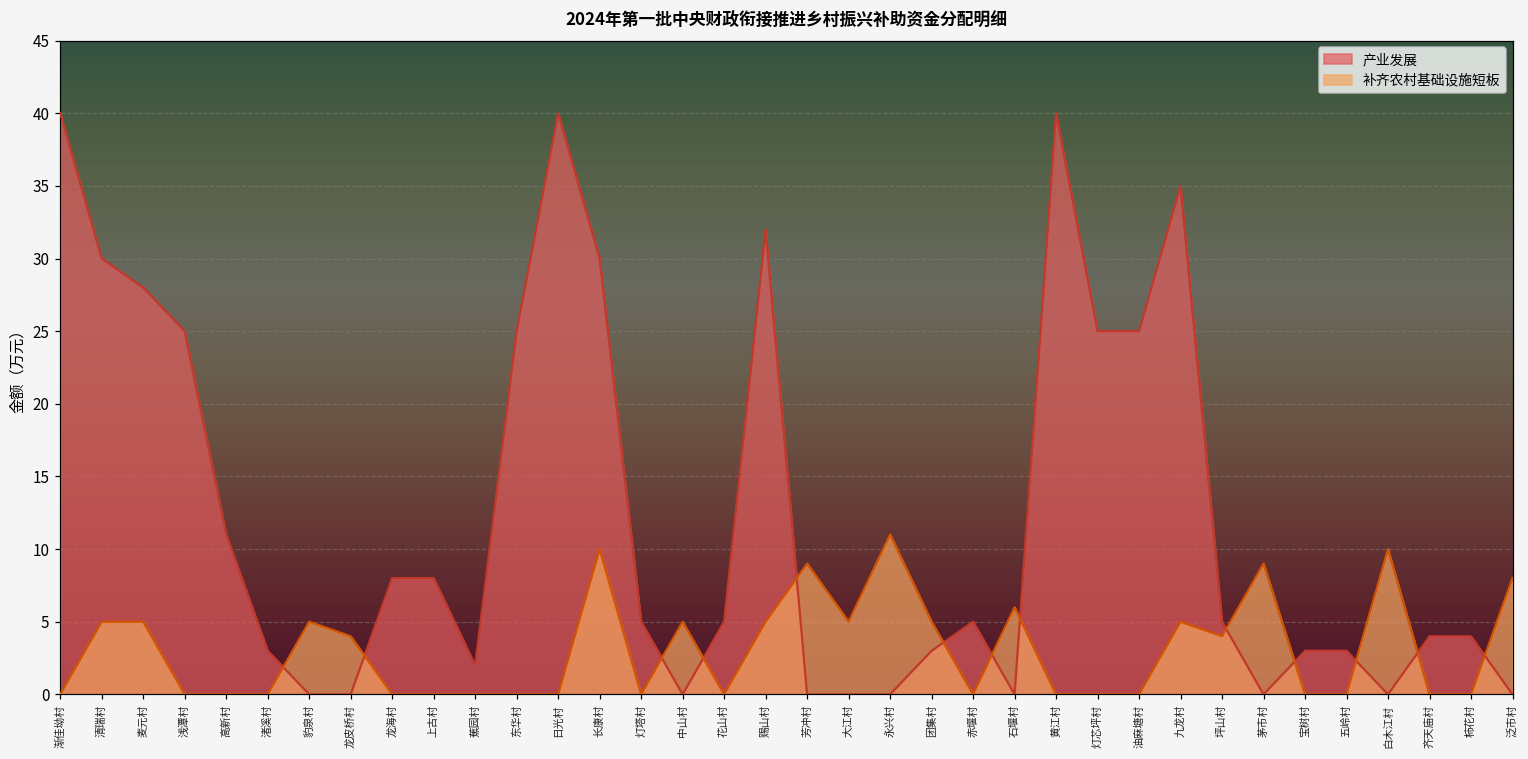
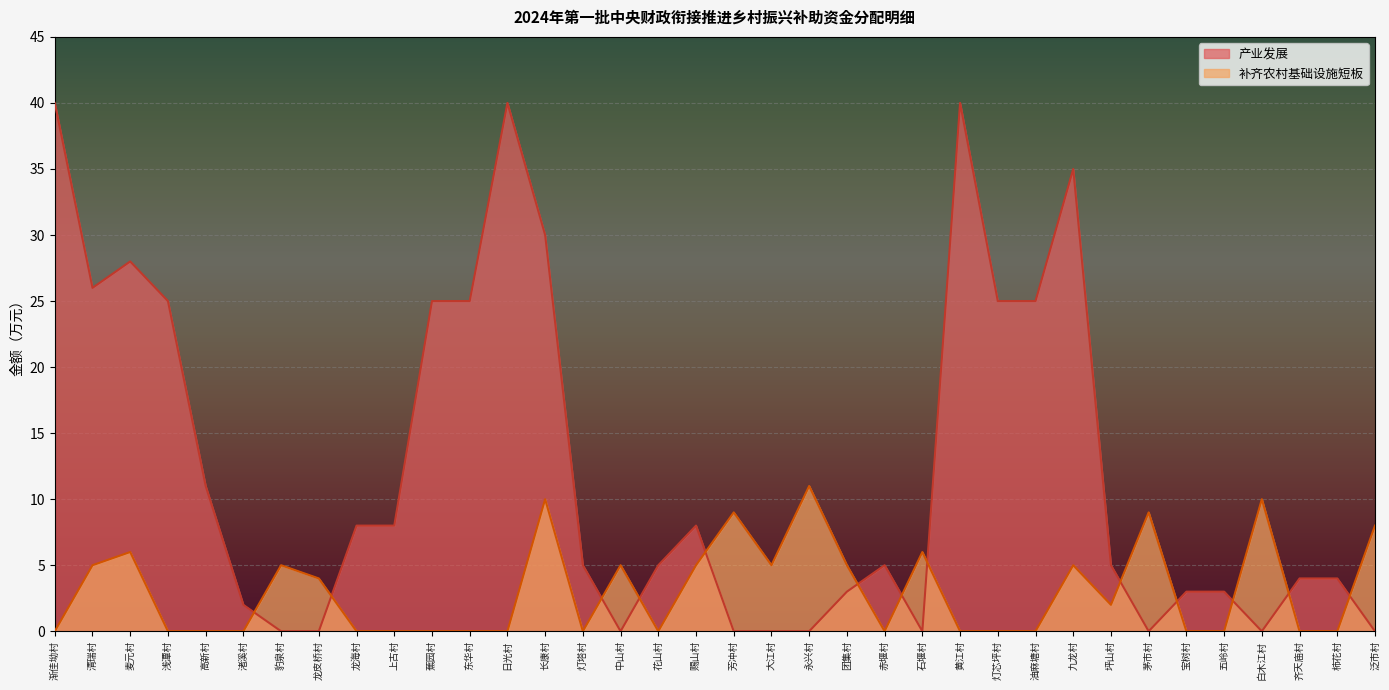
产业发展, 清瑞村: 30 -> 26
补齐农村基础设施短板, 麦元村: 5 -> 6
产业发展, 渚溪村: 3 -> 2
产业发展, 蕉园村: 2 -> 25
产业发展, 赐山村: 32 -> 8
补齐农村基础设施短板, 坪山村: 4 -> 2
